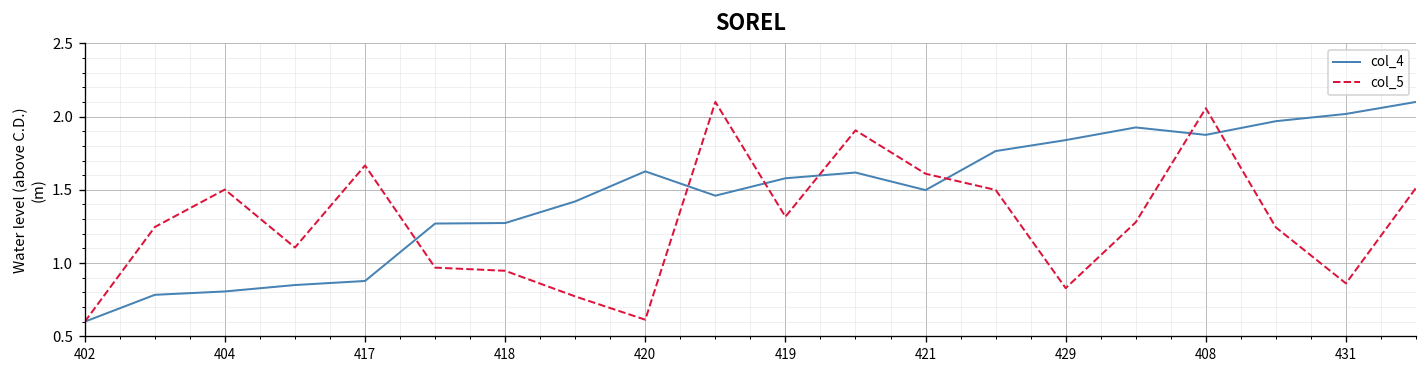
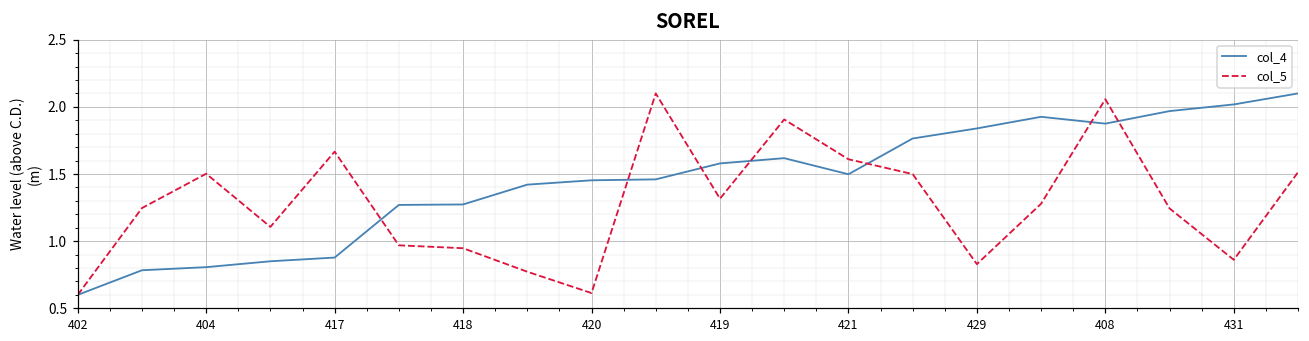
col_4, 420: 1.63 -> 1.45
